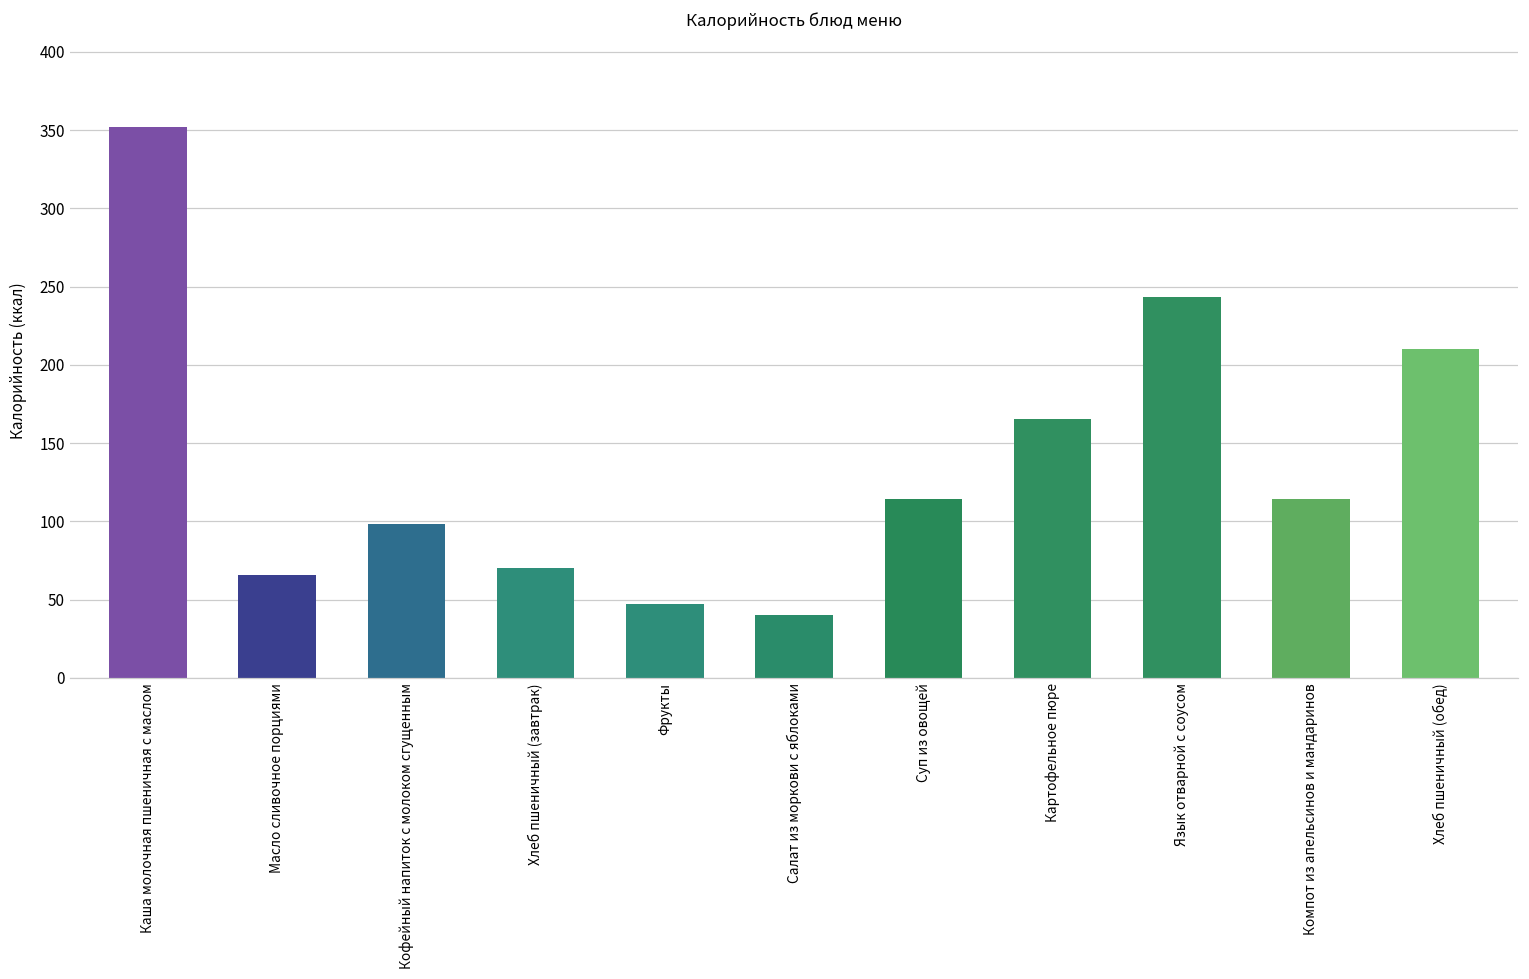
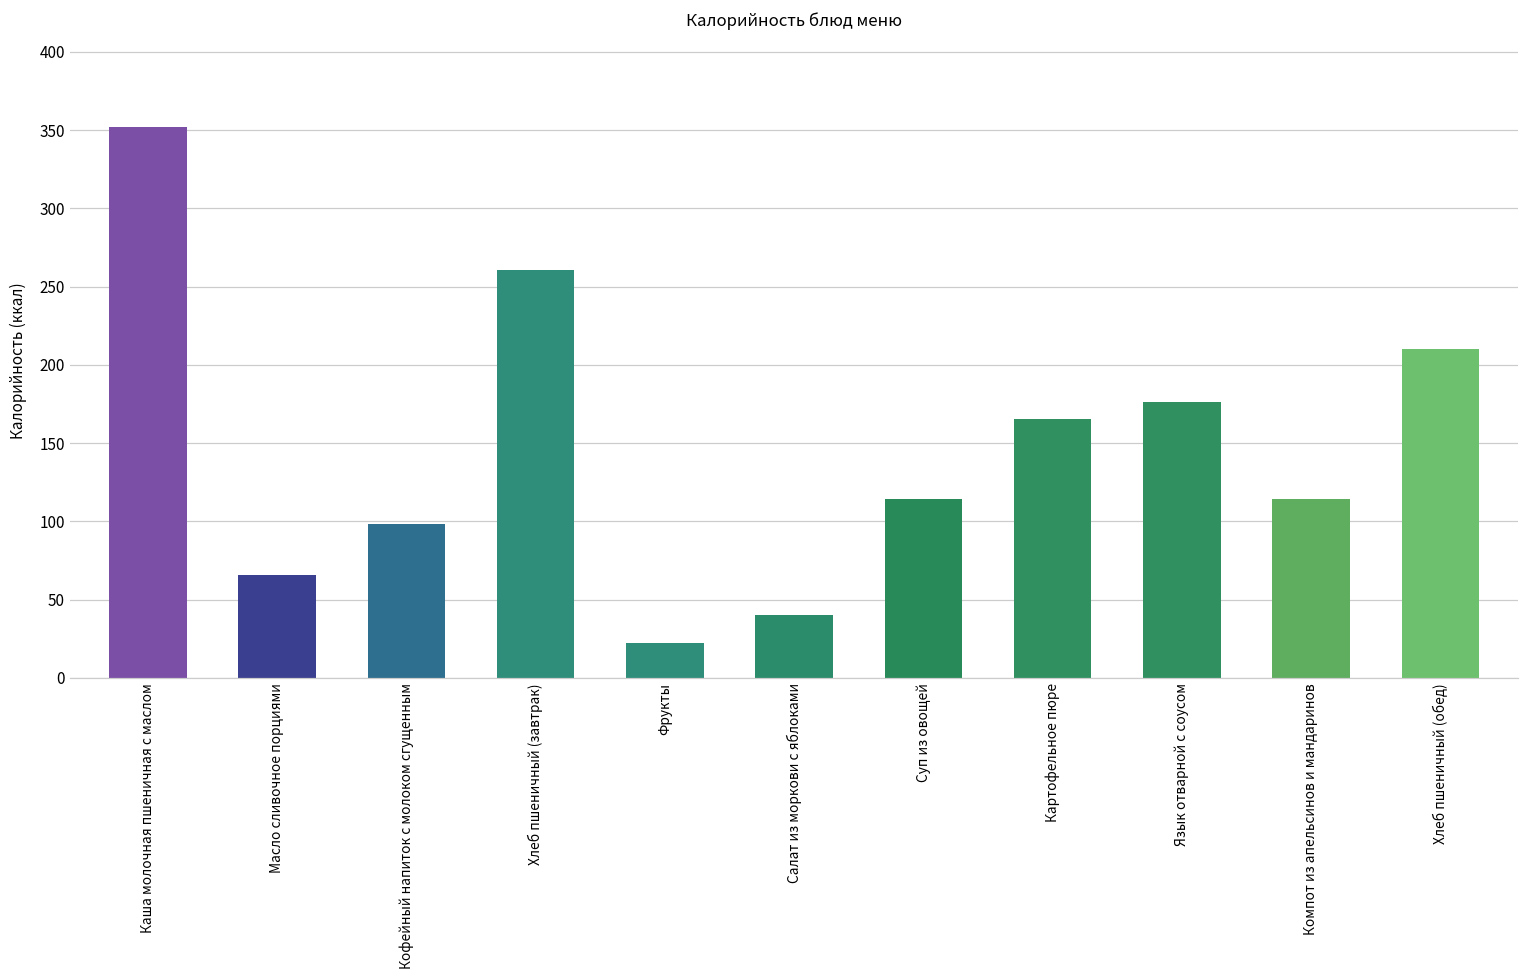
Хлеб пшеничный (завтрак): 70 -> 261
Фрукты: 47 -> 22
Язык отварной с соусом: 243 -> 176
